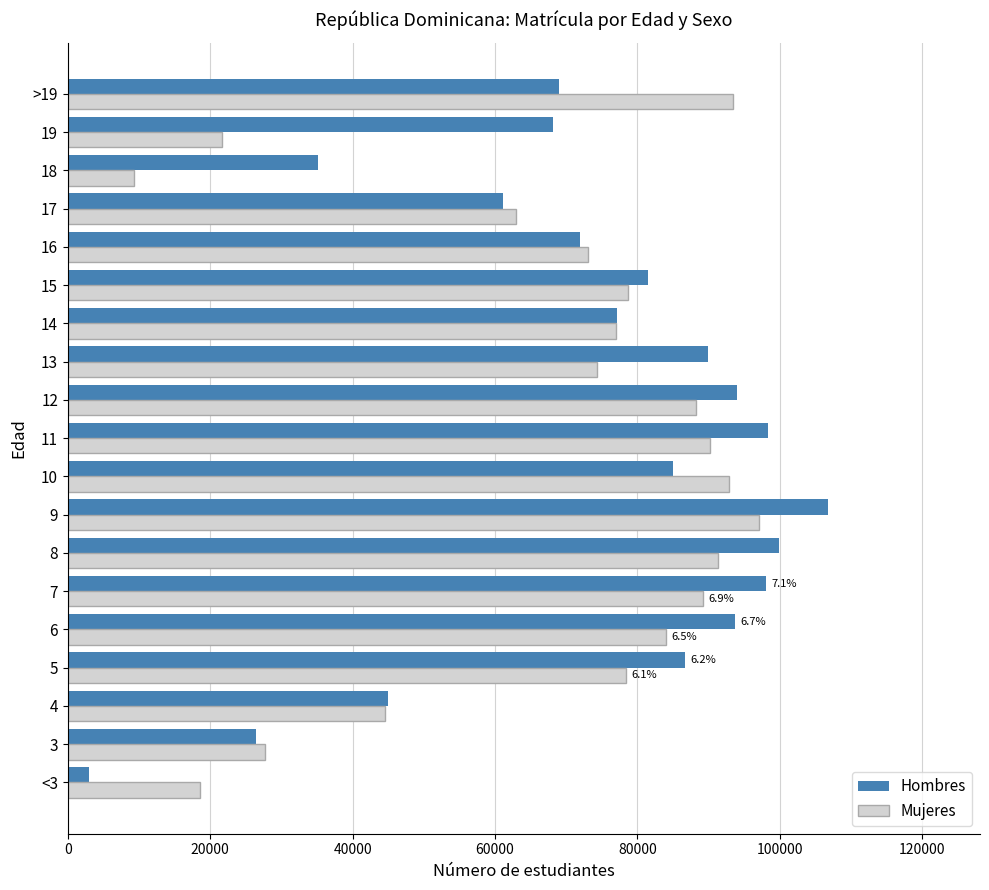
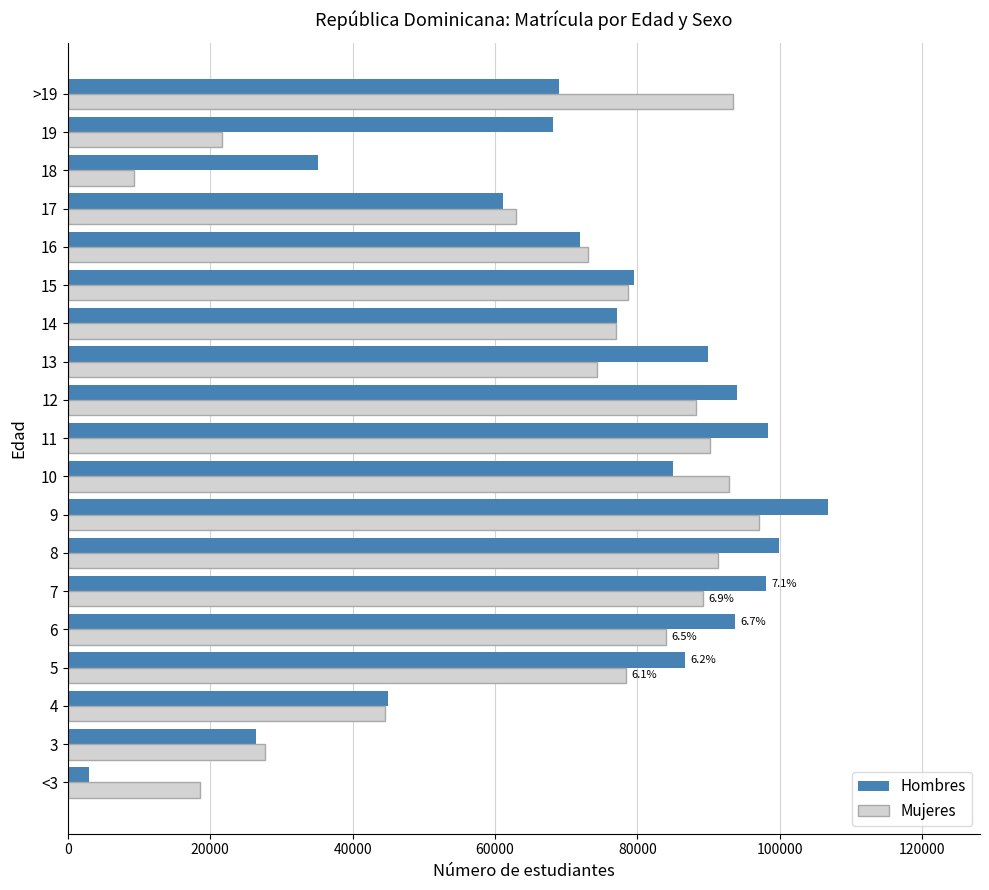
Hombres, 15: 81000 -> 80000
